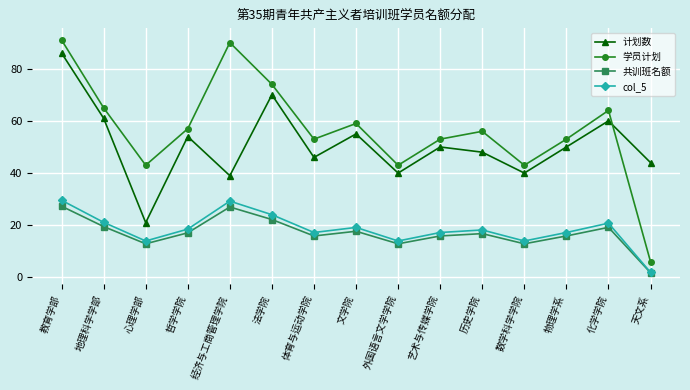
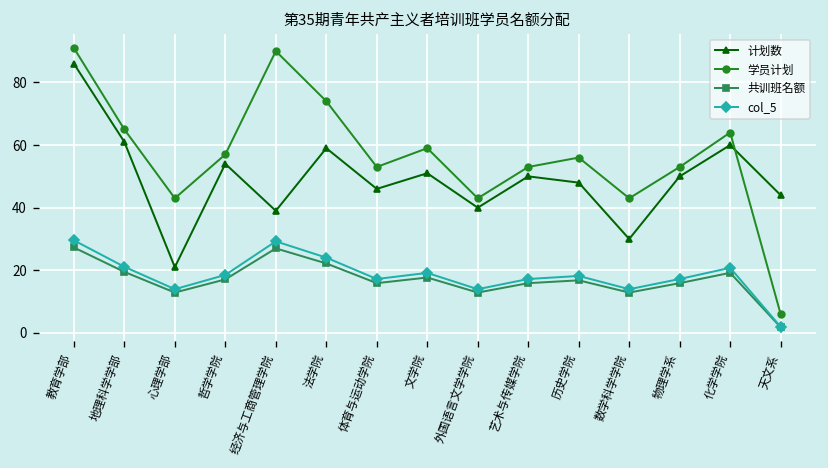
计划数, 法学院: 70 -> 59
计划数, 文学院: 55 -> 51
计划数, 数学科学学院: 40 -> 30
